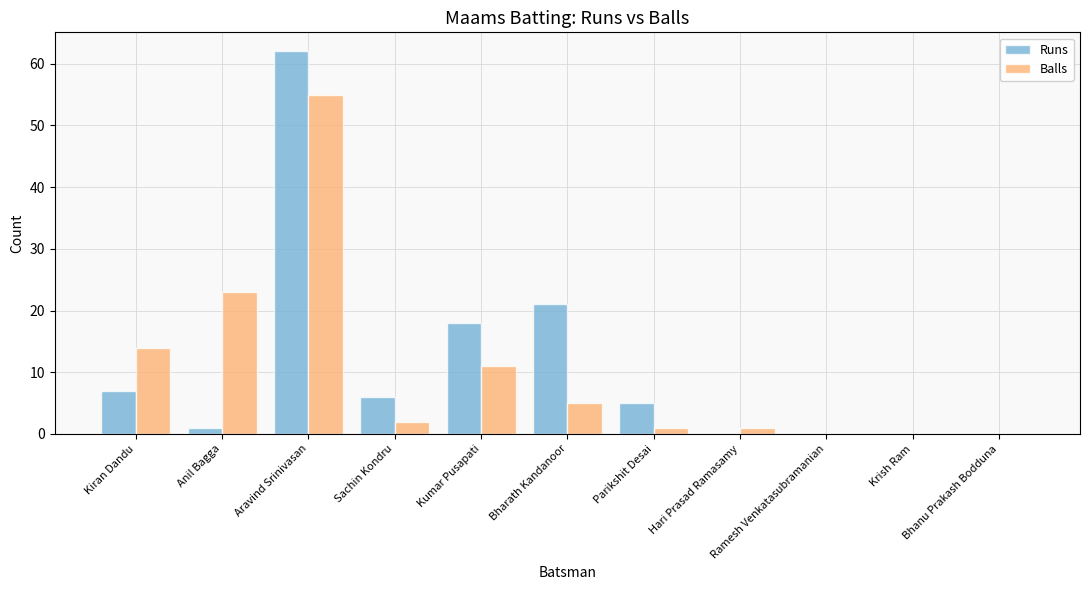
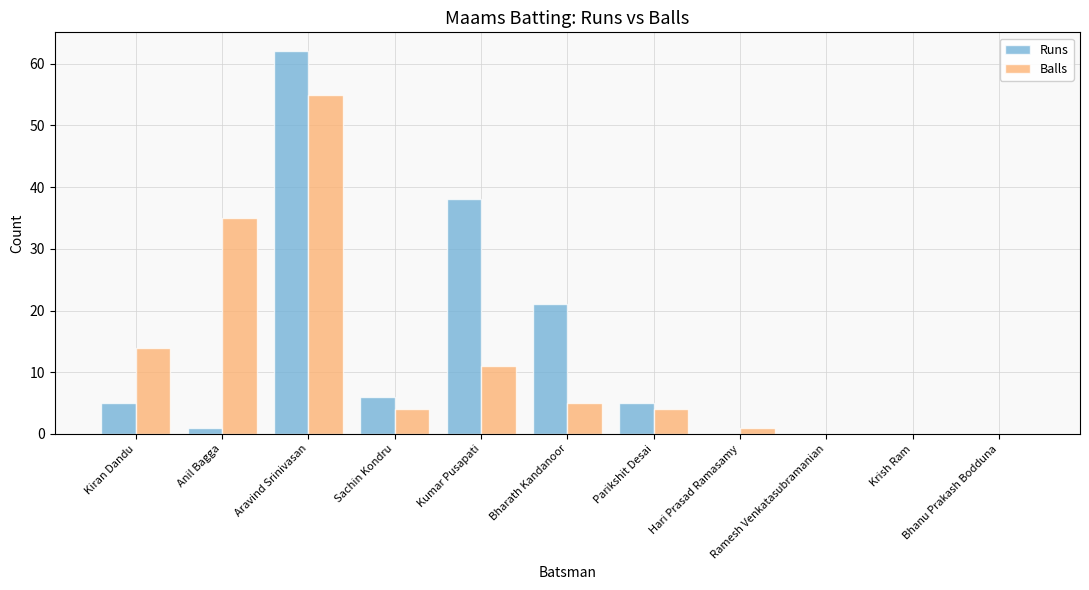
Runs, Kiran Dandu: 7 -> 5
Balls, Anil Bagga: 23 -> 35
Balls, Sachin Kondru: 2 -> 4
Runs, Kumar Pusapati: 18 -> 38
Balls, Parikshit Desai: 1 -> 4
